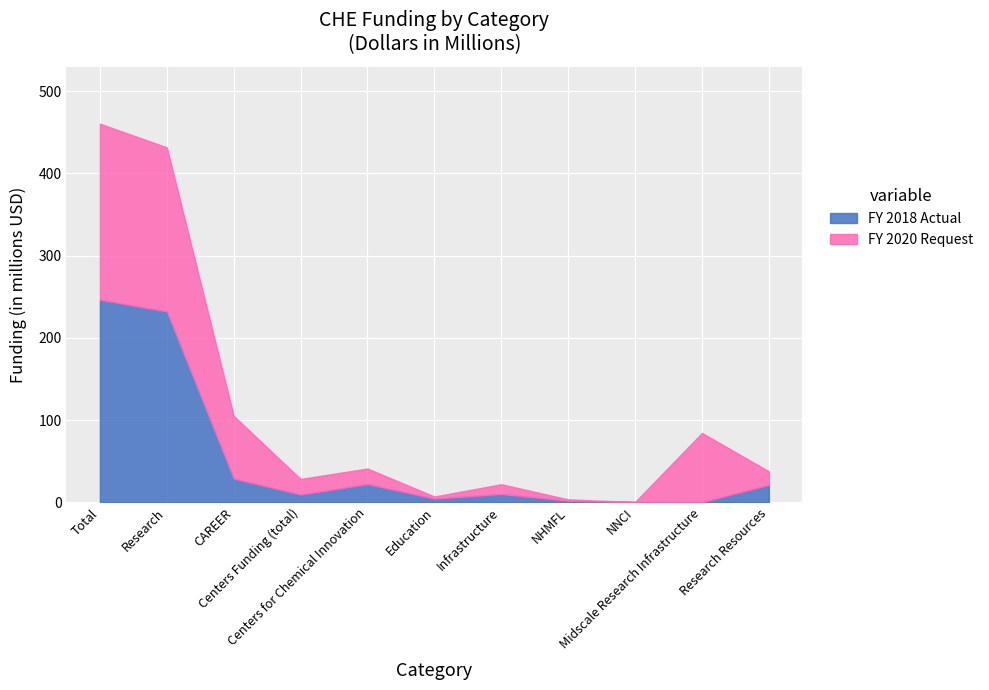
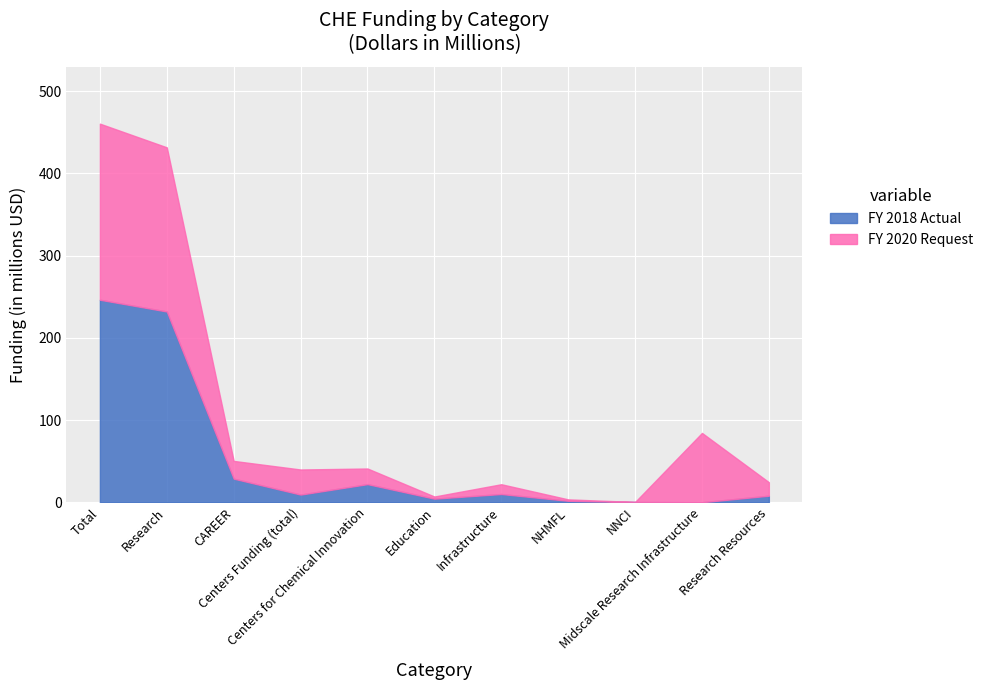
FY 2020 Request, CAREER: 80 -> 20
FY 2020 Request, Centers Funding (total): 20 -> 30
FY 2018 Actual, Research Resources: 20 -> 10
